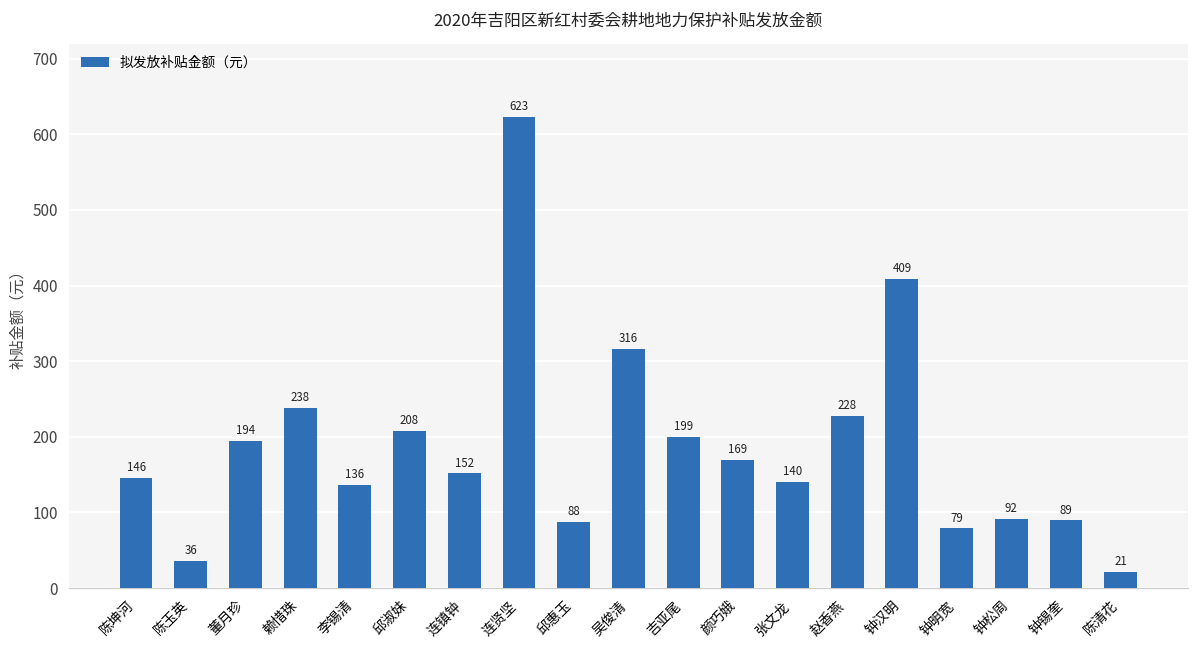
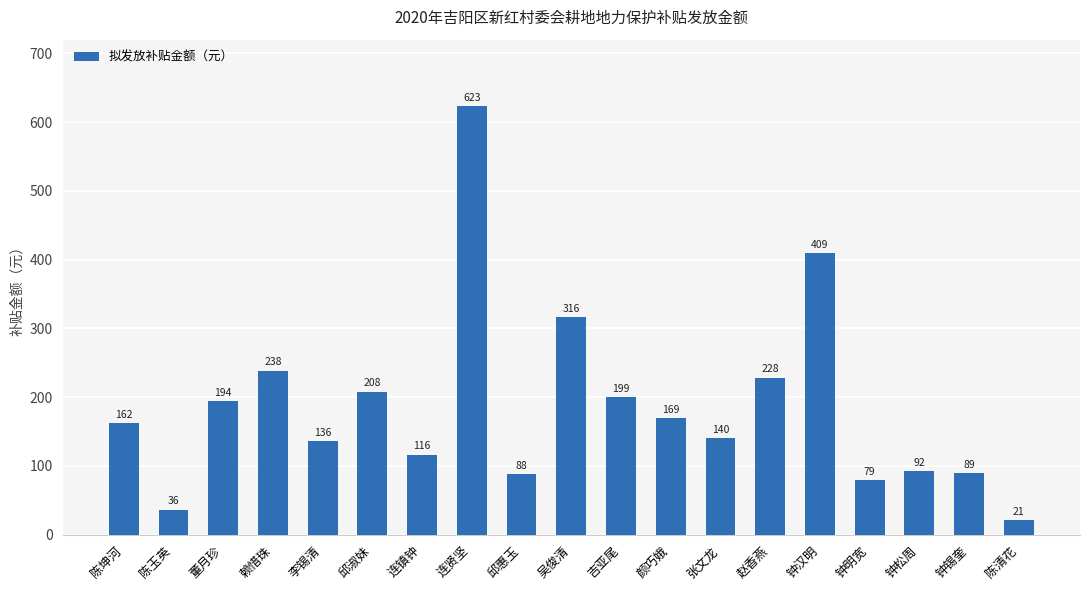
陈坤河: 146 -> 162
连镇钟: 152 -> 116
